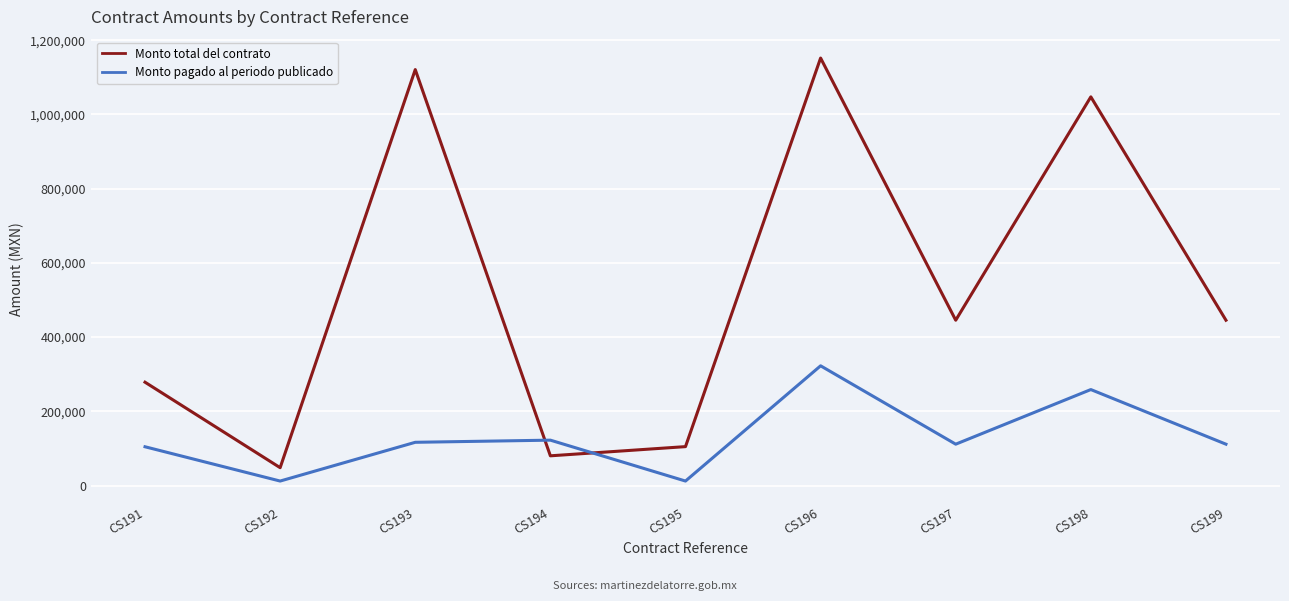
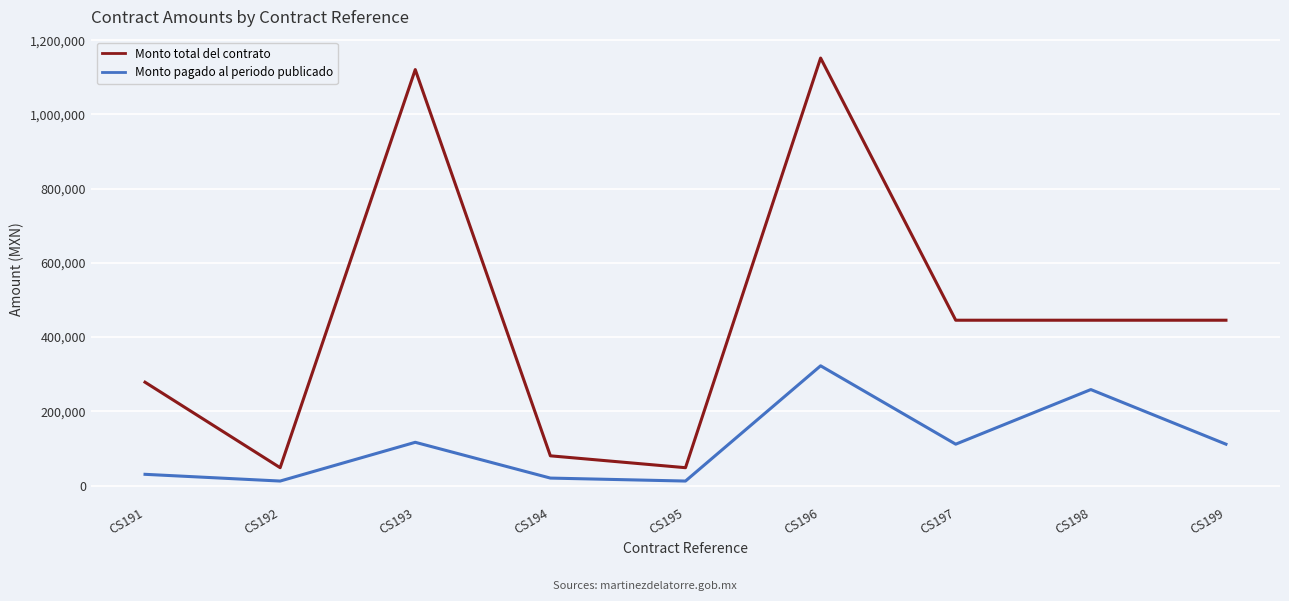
Monto pagado al periodo publicado, CS191: 100,000 -> 30,000
Monto pagado al periodo publicado, CS194: 120,000 -> 20,000
Monto total del contrato, CS195: 100,000 -> 50,000
Monto total del contrato, CS198: 1,050,000 -> 450,000
